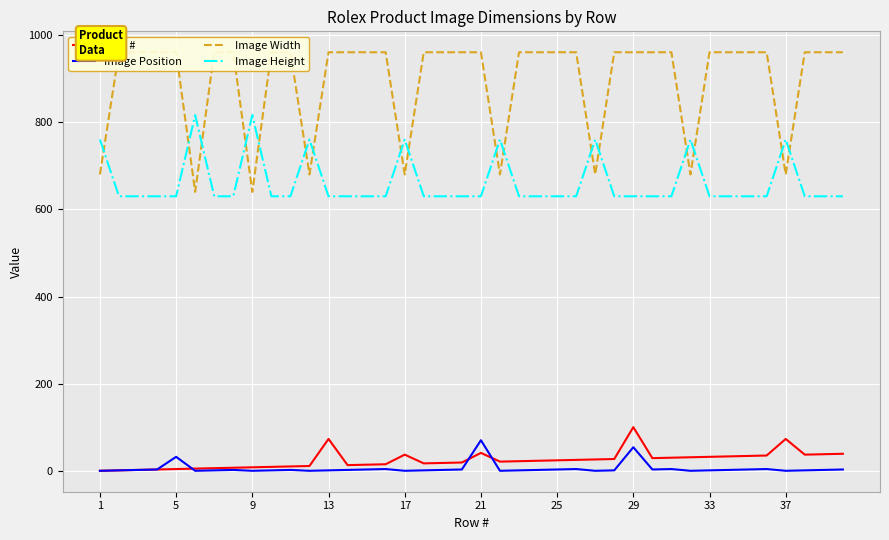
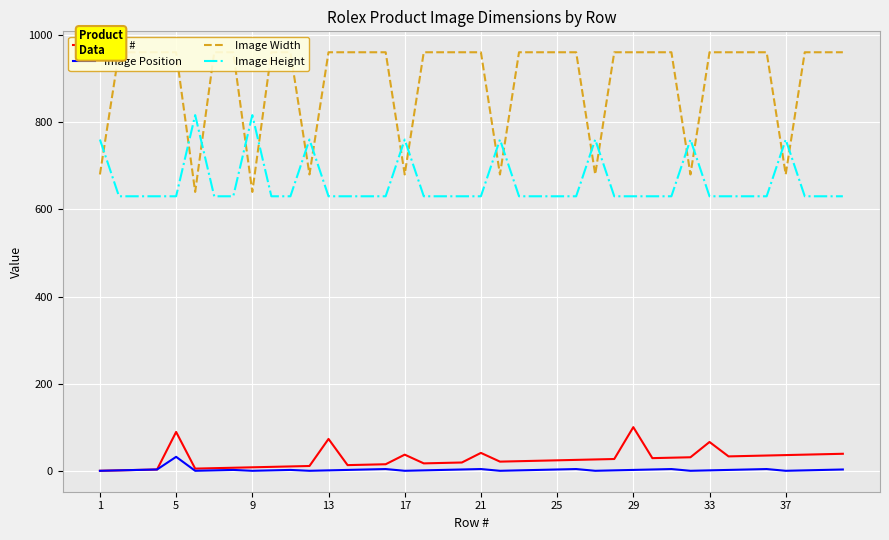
Row #, 5: 10 -> 90
Image Position, 21: 70 -> 10
Image Position, 29: 60 -> 0
Row #, 33: 30 -> 70
Row #, 37: 70 -> 40
